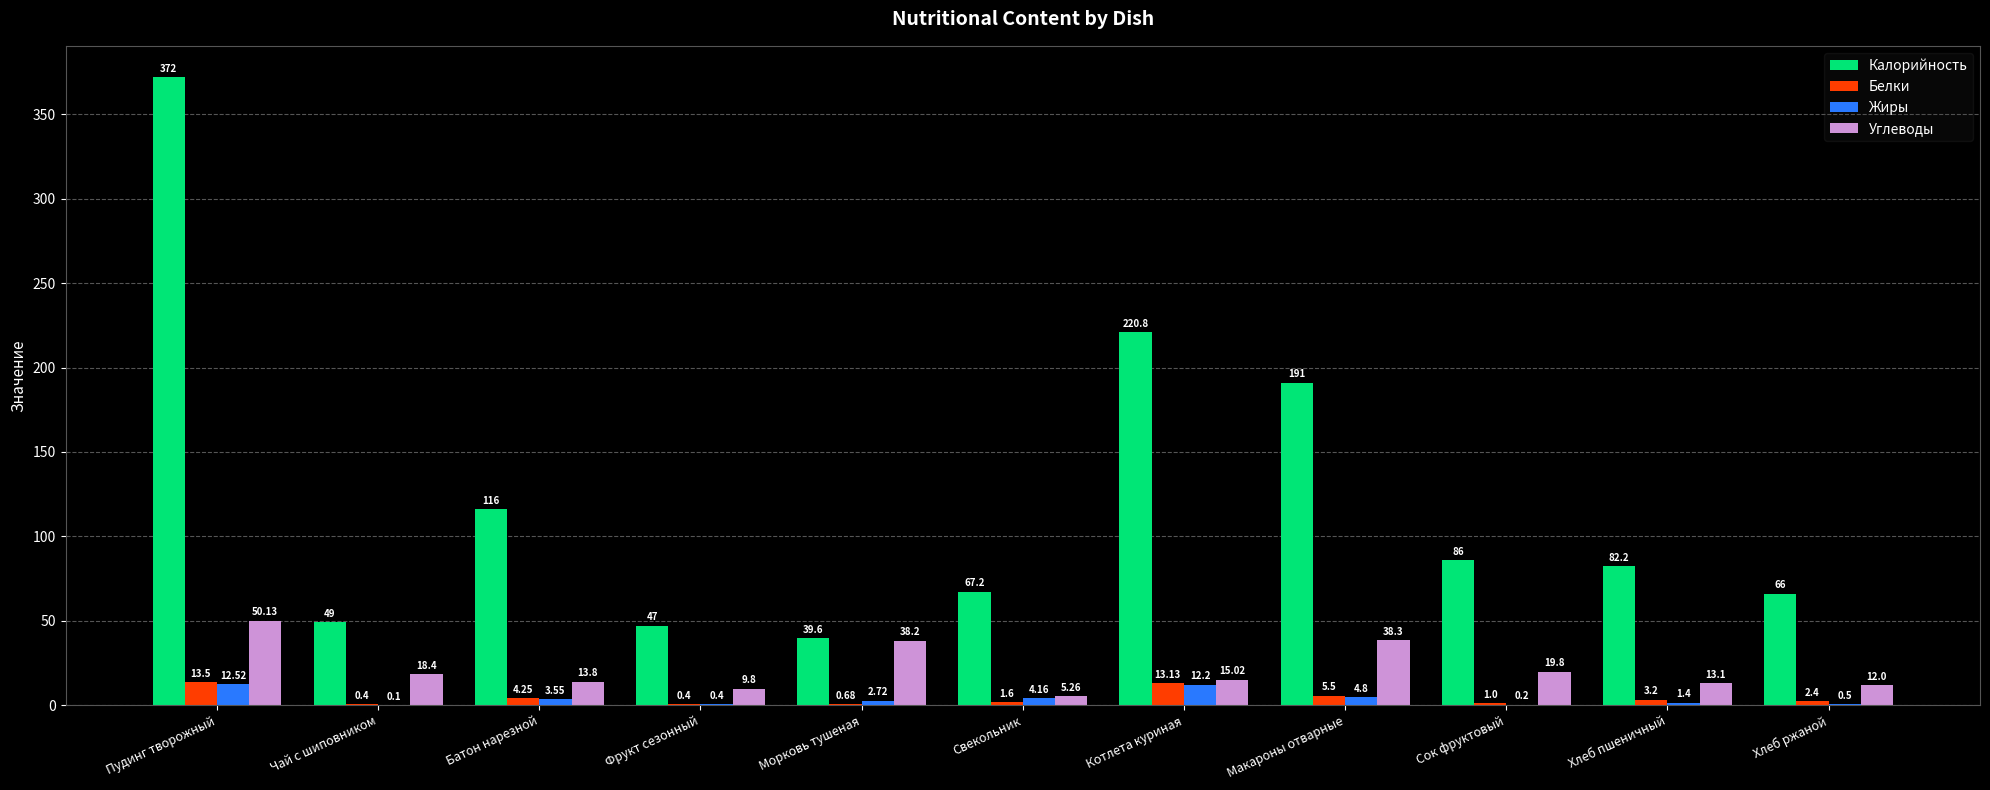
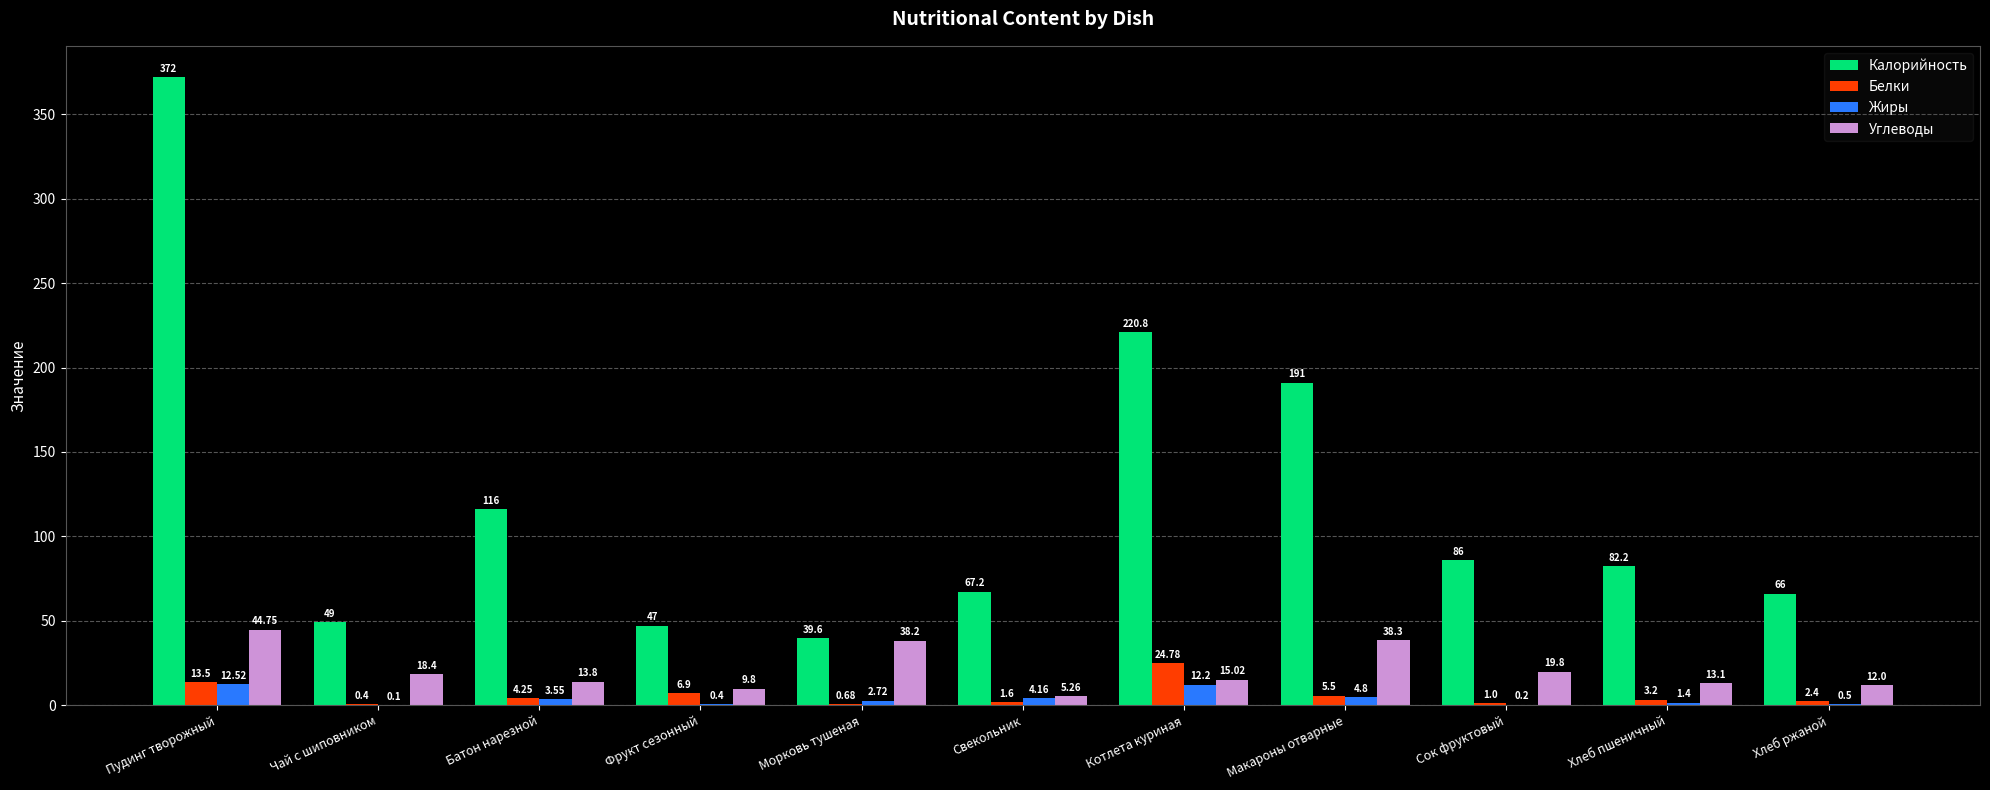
Углеводы, Пудинг творожный: 50.13 -> 44.75
Белки, Фрукт сезонный: 0.4 -> 6.9
Белки, Котлета куриная: 13.13 -> 24.78
